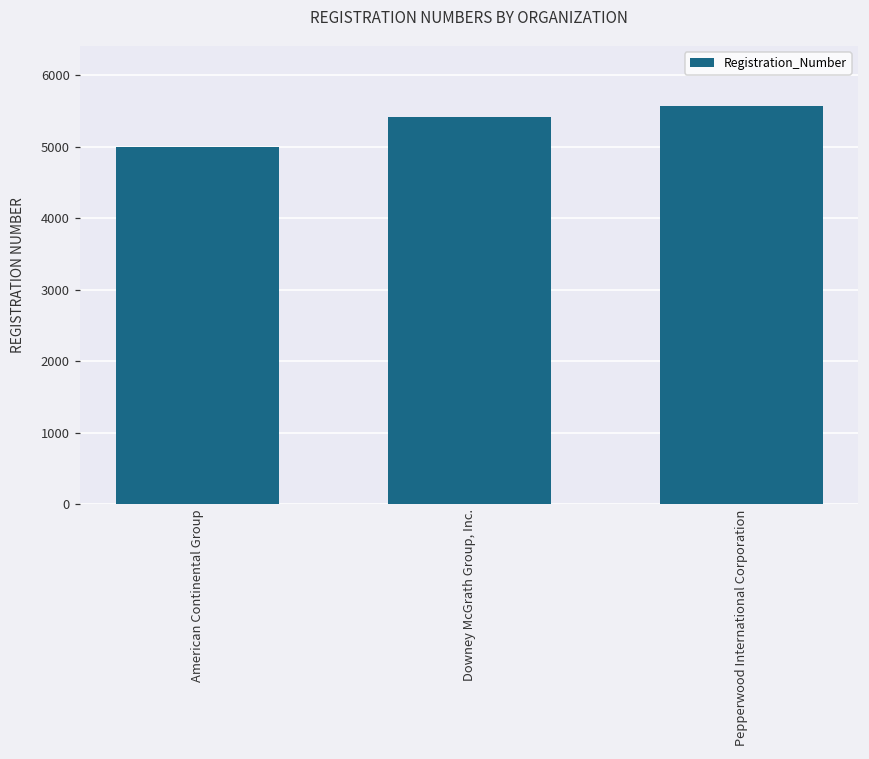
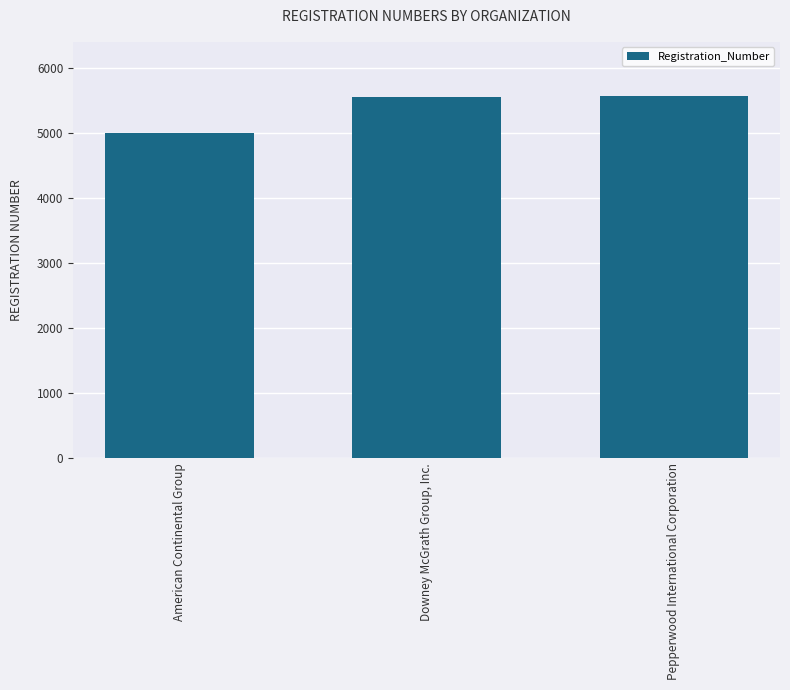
Downey McGrath Group, Inc.: 5400 -> 5600
